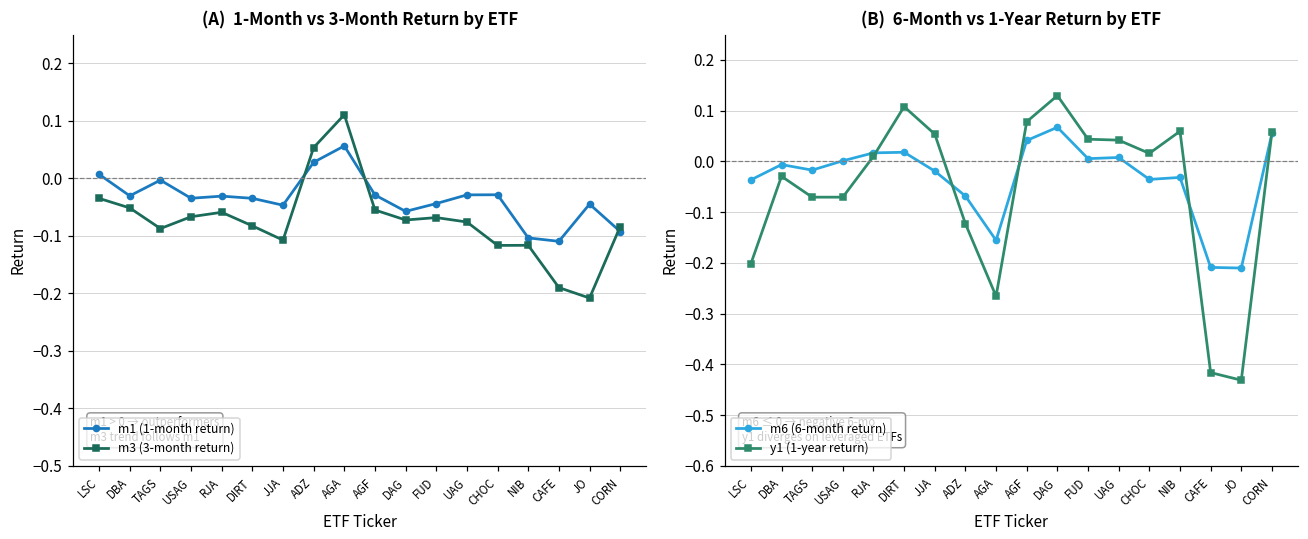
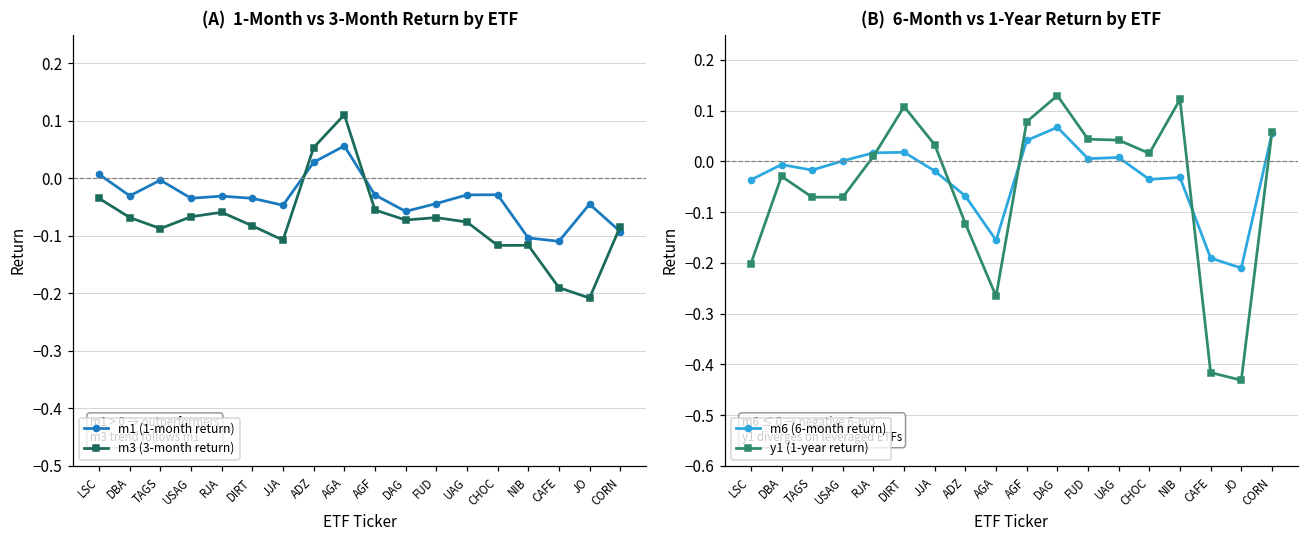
(A) 1-Month vs 3-Month Return by ETF, m3 (3-month return), DBA: -0.05 -> -0.07
(B) 6-Month vs 1-Year Return by ETF, y1 (1-year return), JJA: 0.05 -> 0.03
(B) 6-Month vs 1-Year Return by ETF, y1 (1-year return), NIB: 0.06 -> 0.12
(B) 6-Month vs 1-Year Return by ETF, m6 (6-month return), CAFE: -0.21 -> -0.19
